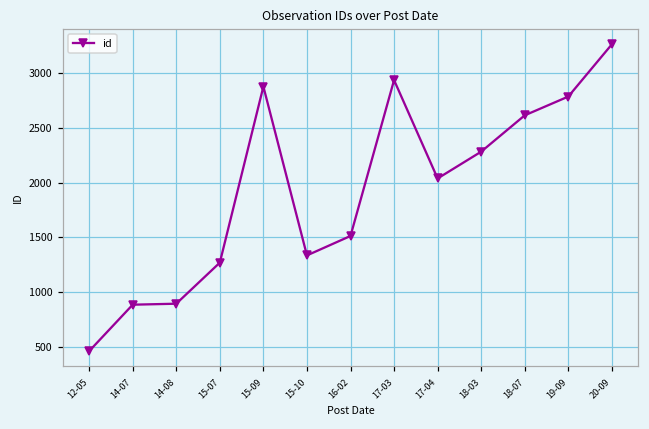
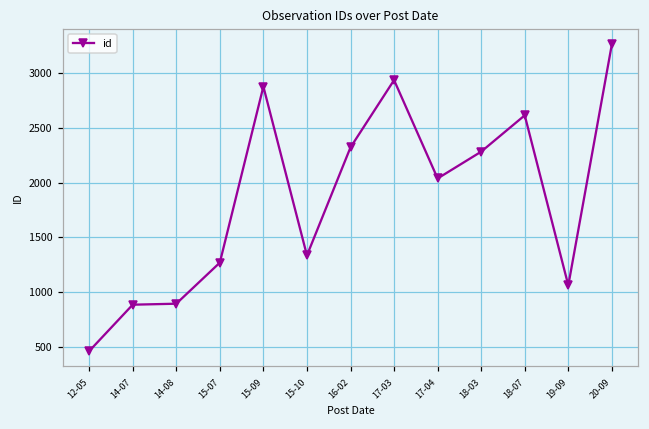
16-02: 1500 -> 2300
19-09: 2800 -> 1100
